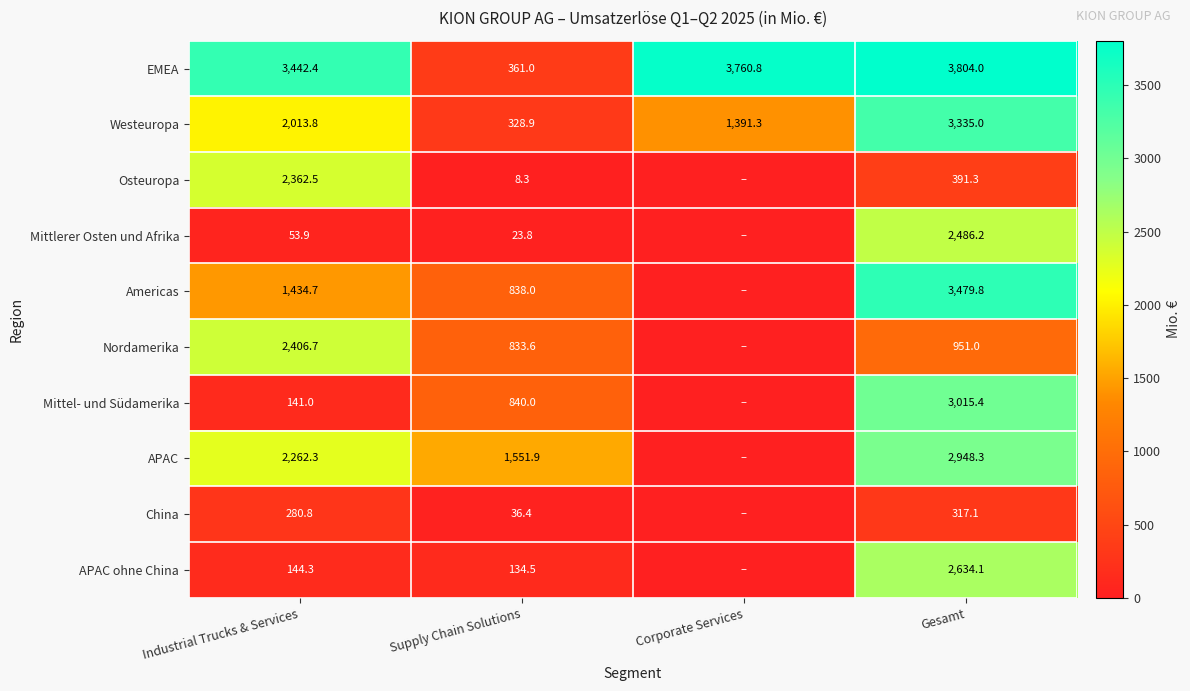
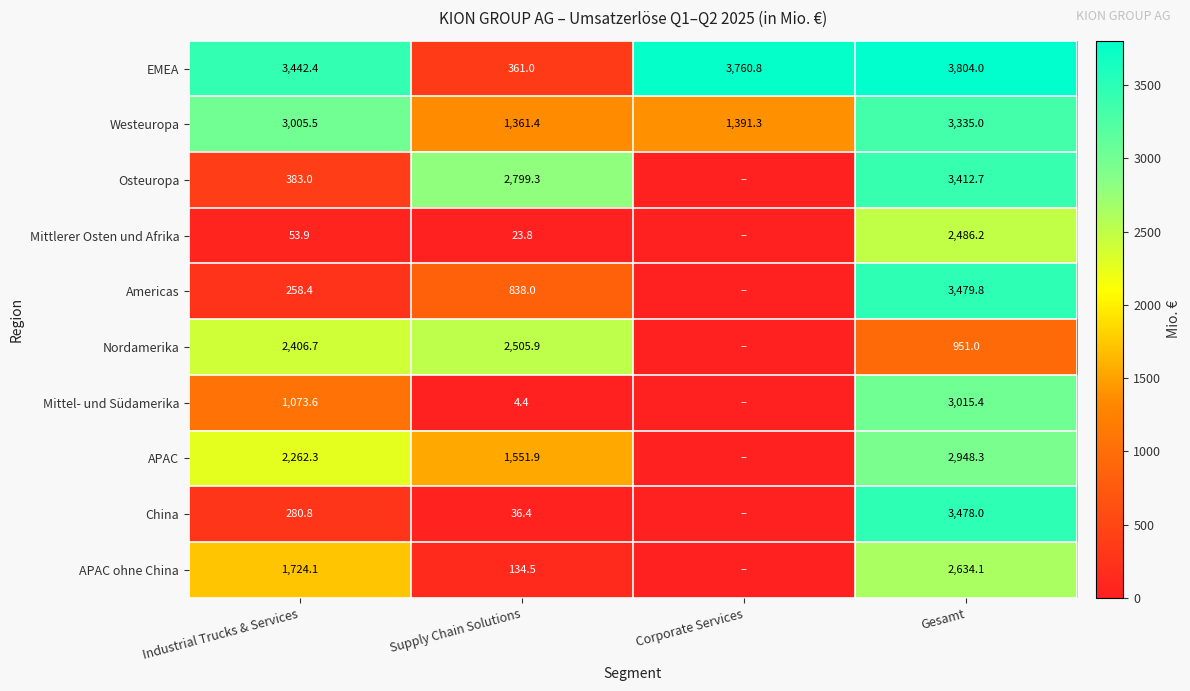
Westeuropa, Industrial Trucks & Services: 2,013.8 -> 3,005.5
Westeuropa, Supply Chain Solutions: 328.9 -> 1,361.4
Osteuropa, Industrial Trucks & Services: 2,362.5 -> 383.0
Osteuropa, Supply Chain Solutions: 8.3 -> 2,799.3
Osteuropa, Gesamt: 391.3 -> 3,412.7
Americas, Industrial Trucks & Services: 1,434.7 -> 258.4
Nordamerika, Supply Chain Solutions: 833.6 -> 2,505.9
Mittel- und Südamerika, Industrial Trucks & Services: 141.0 -> 1,073.6
Mittel- und Südamerika, Supply Chain Solutions: 840.0 -> 4.4
China, Gesamt: 317.1 -> 3,478.0
APAC ohne China, Industrial Trucks & Services: 144.3 -> 1,724.1
